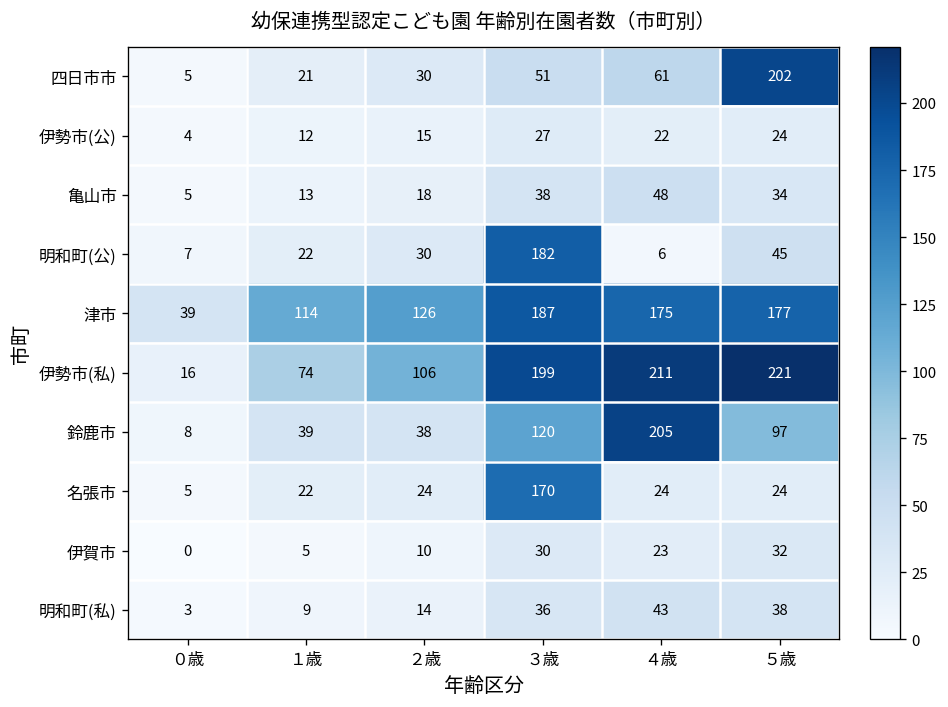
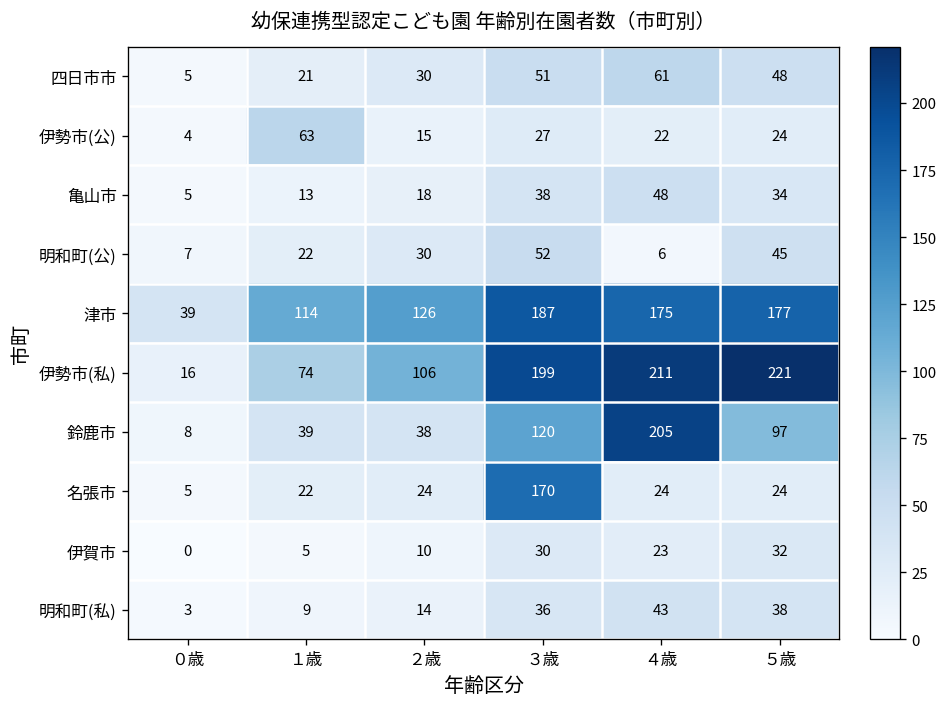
四日市市, ５歳: 202 -> 48
伊勢市(公), １歳: 12 -> 63
明和町(公), ３歳: 182 -> 52
